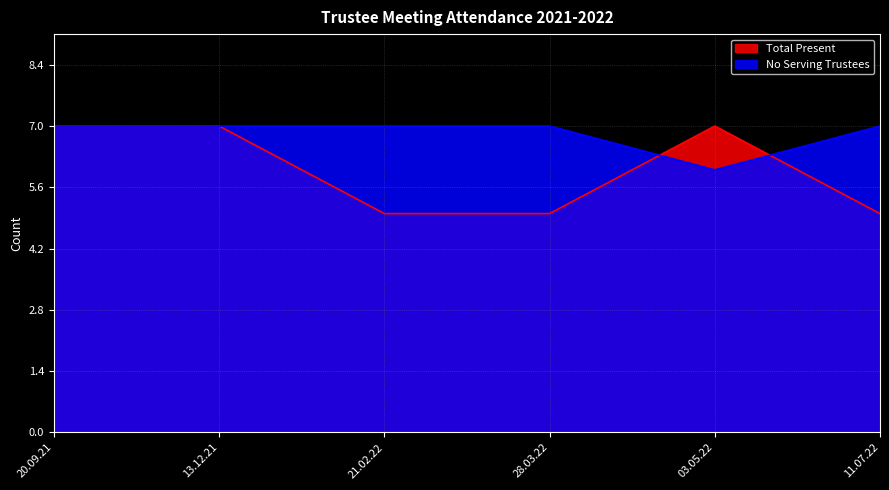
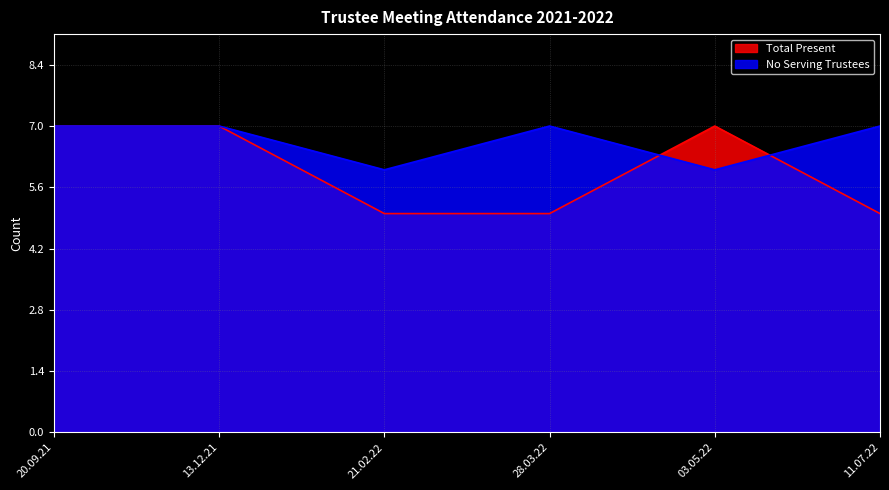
No Serving Trustees, 21.02.22: 7 -> 6
